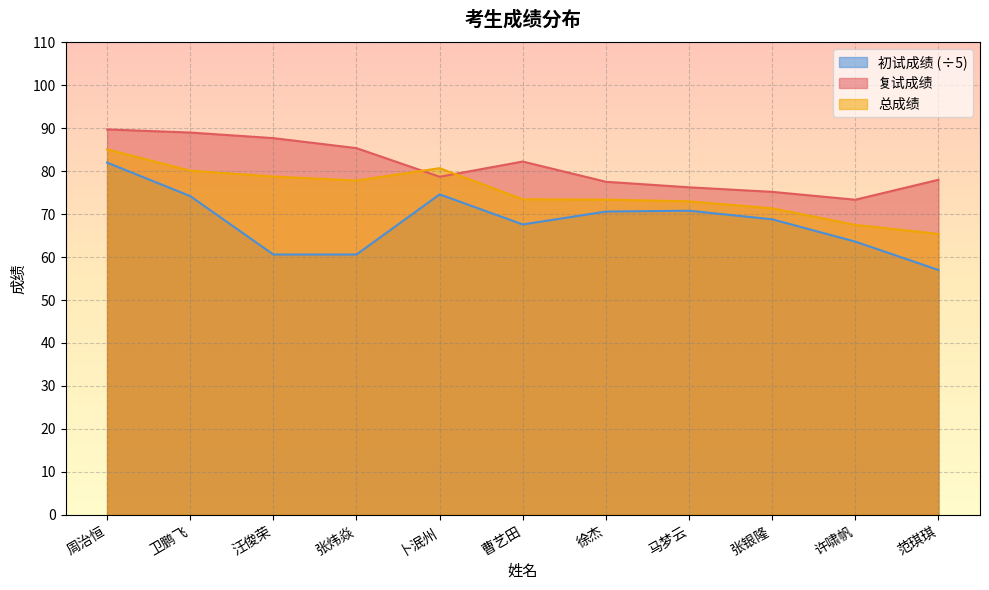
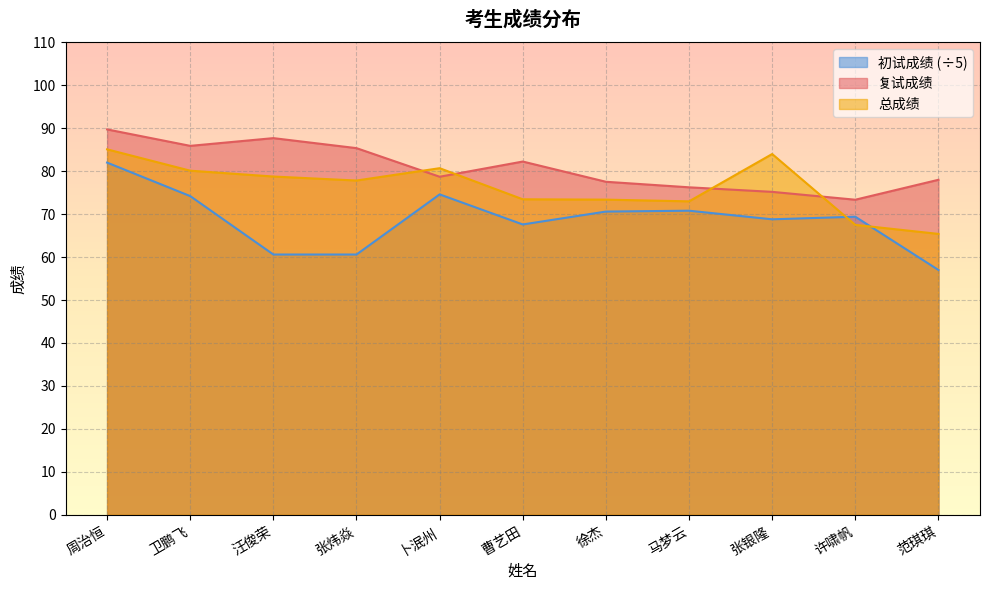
复试成绩, 卫鹏飞: 89 -> 86
总成绩, 张银隆: 71 -> 84
初试成绩 (÷5), 许啸帆: 64 -> 69
